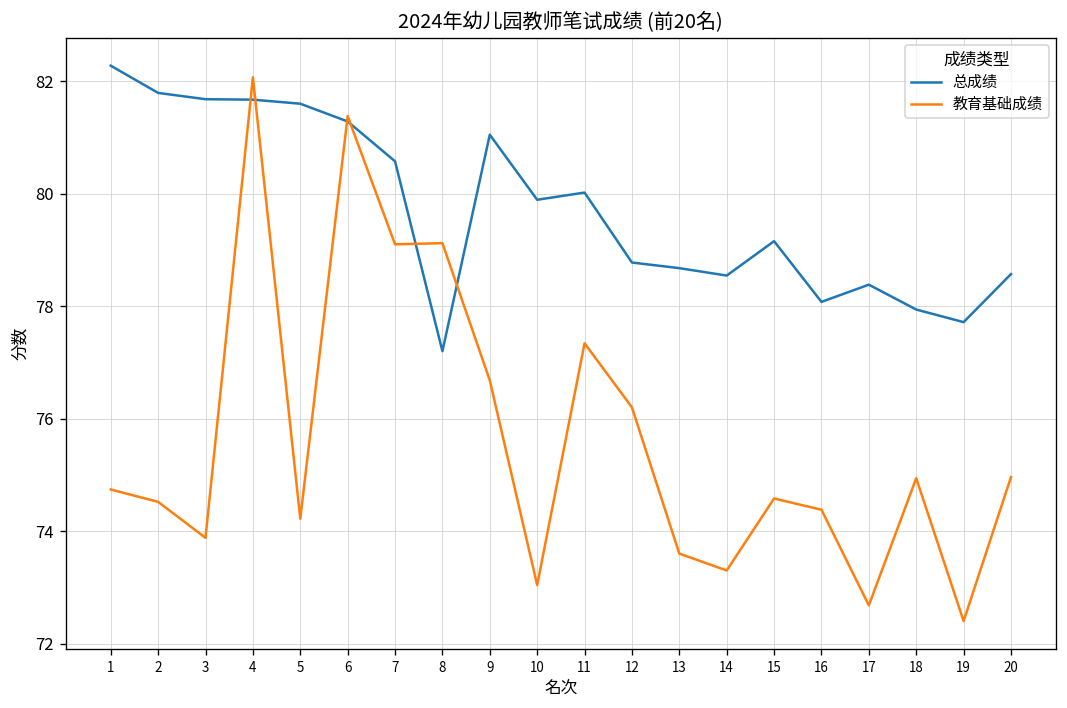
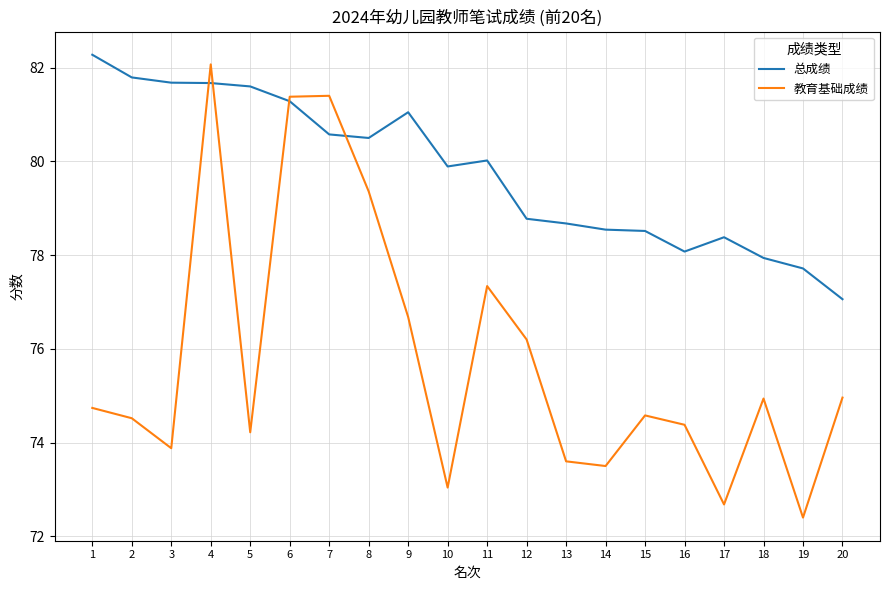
教育基础成绩, 7: 79.1 -> 81.4
总成绩, 8: 77.2 -> 80.5
教育基础成绩, 8: 79.1 -> 79.4
教育基础成绩, 14: 73.3 -> 73.5
总成绩, 15: 79.2 -> 78.5
总成绩, 20: 78.6 -> 77.1
